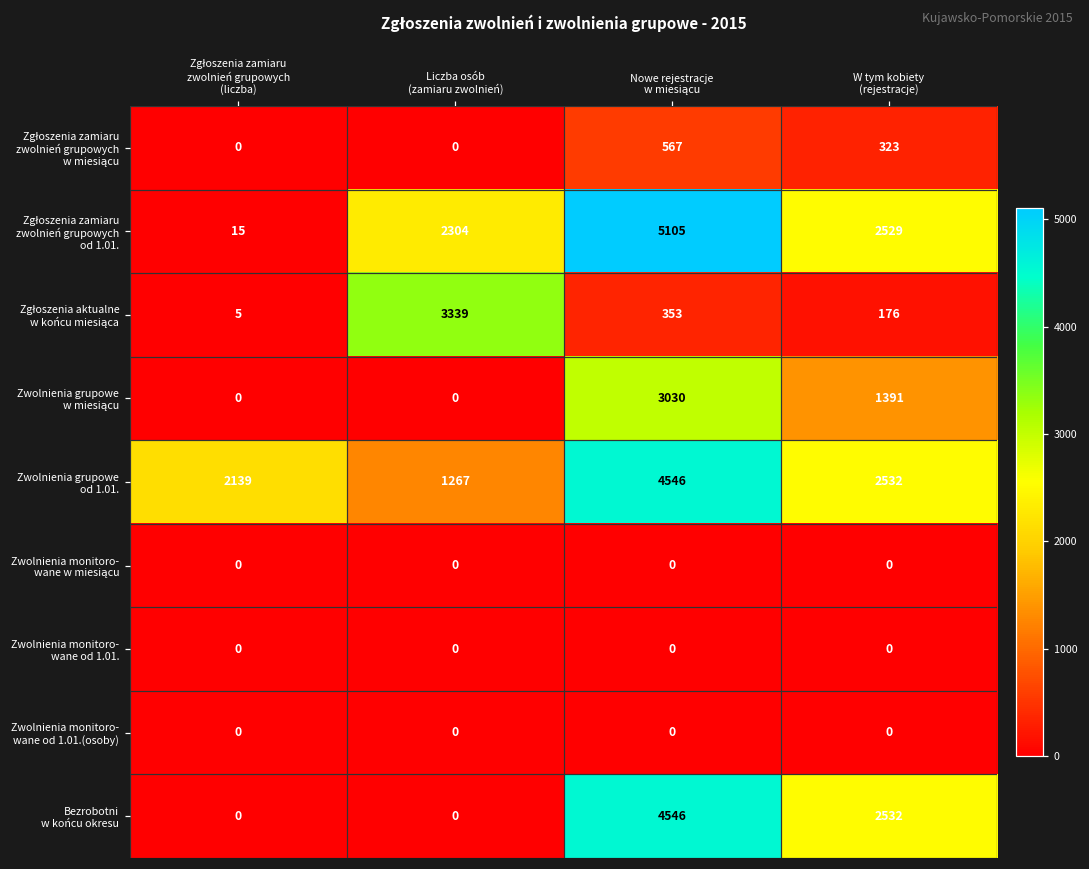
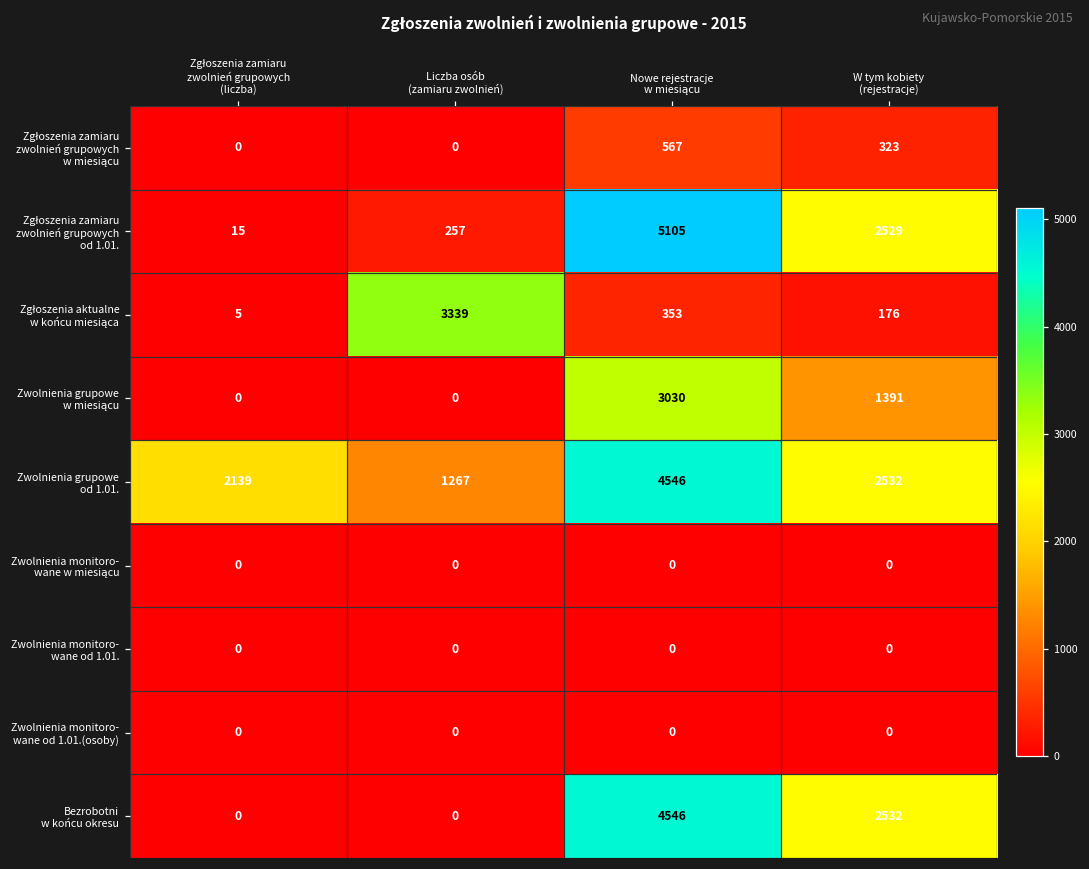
Zgłoszenia zamiaru zwolnień grupowych od 1.01., Liczba osób (zamiaru zwolnień): 2304 -> 257
